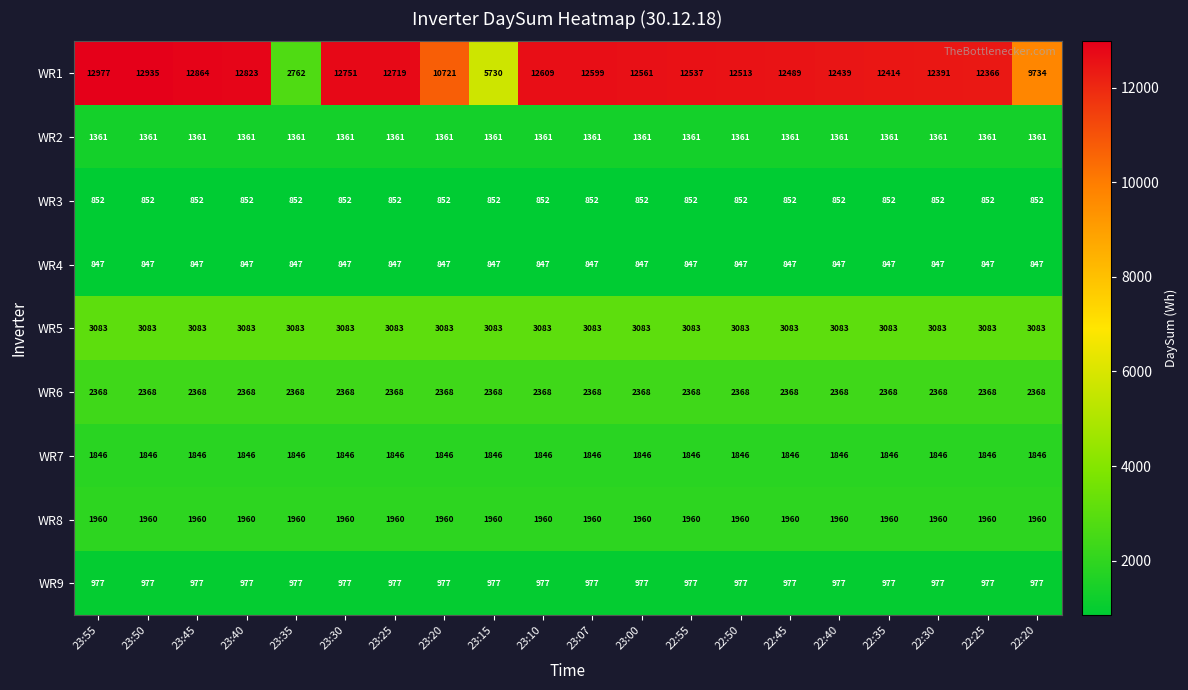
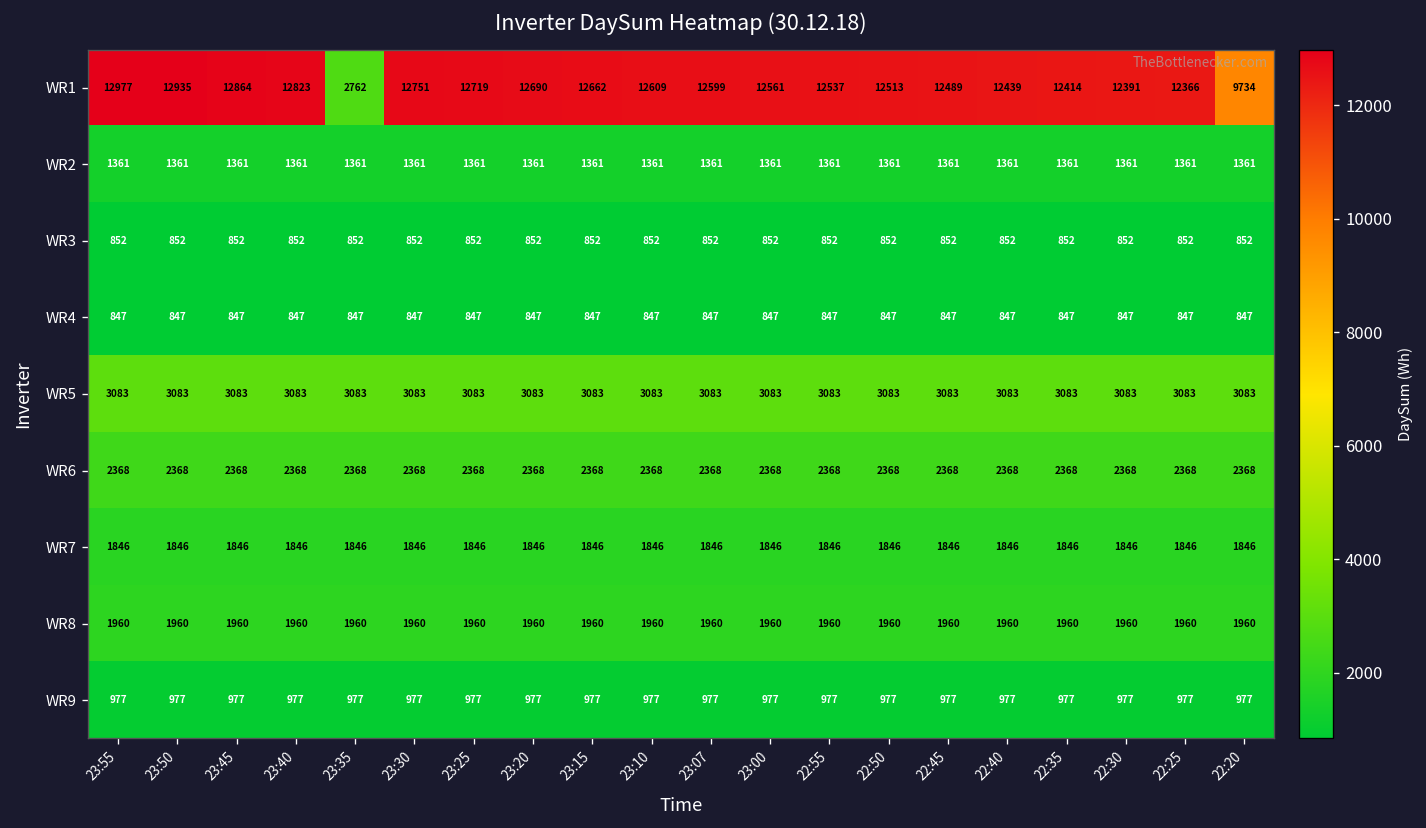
WR1, 23:20: 10721 -> 12690
WR1, 23:15: 5730 -> 12662
